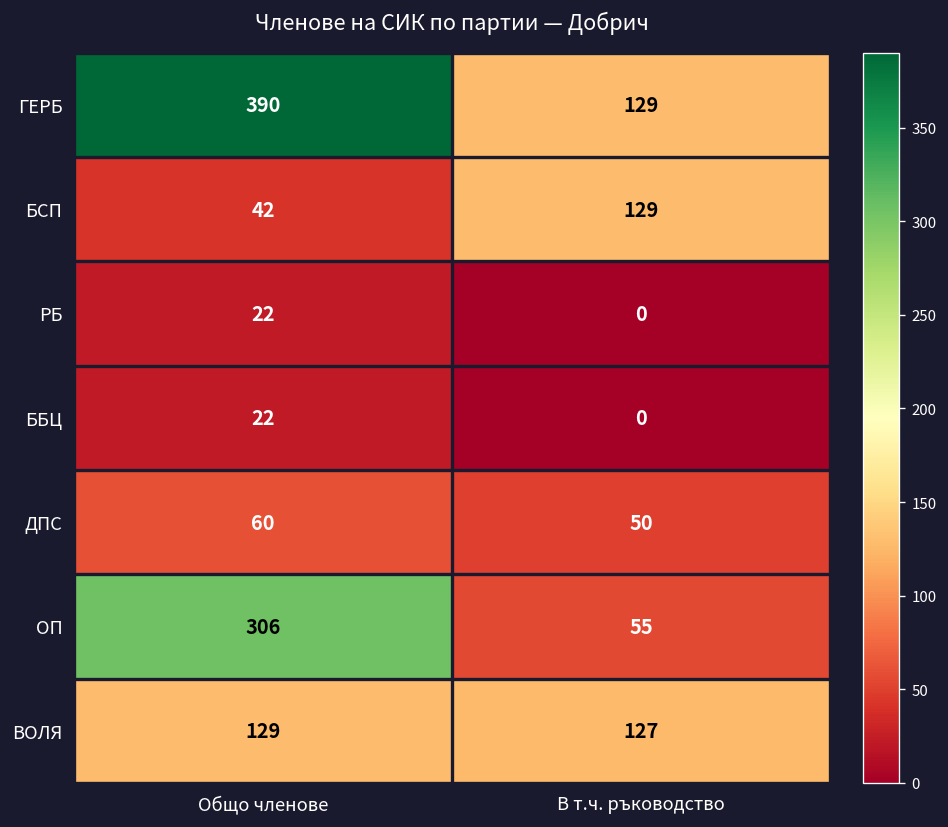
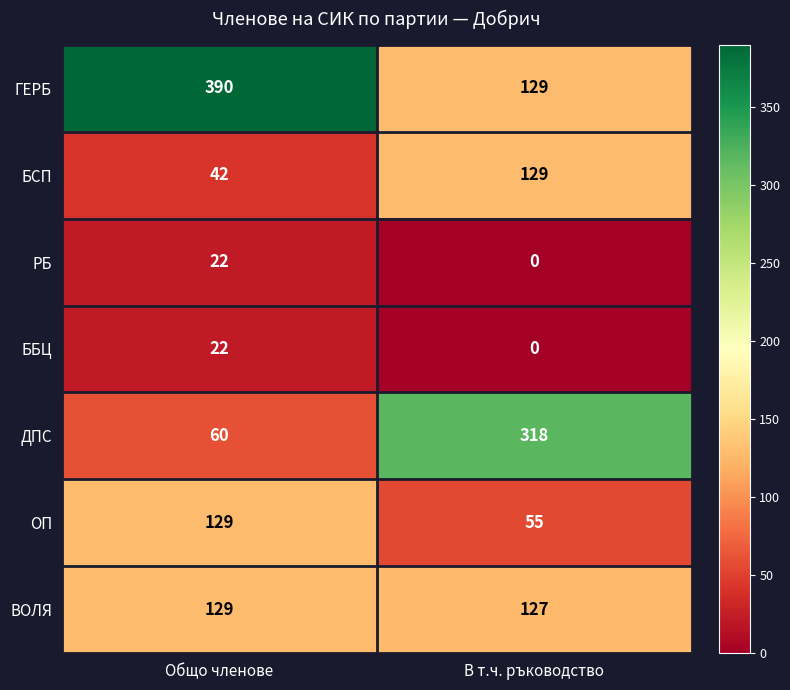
ДПС, В т.ч. ръководство: 50 -> 318
ОП, Общо членове: 306 -> 129
